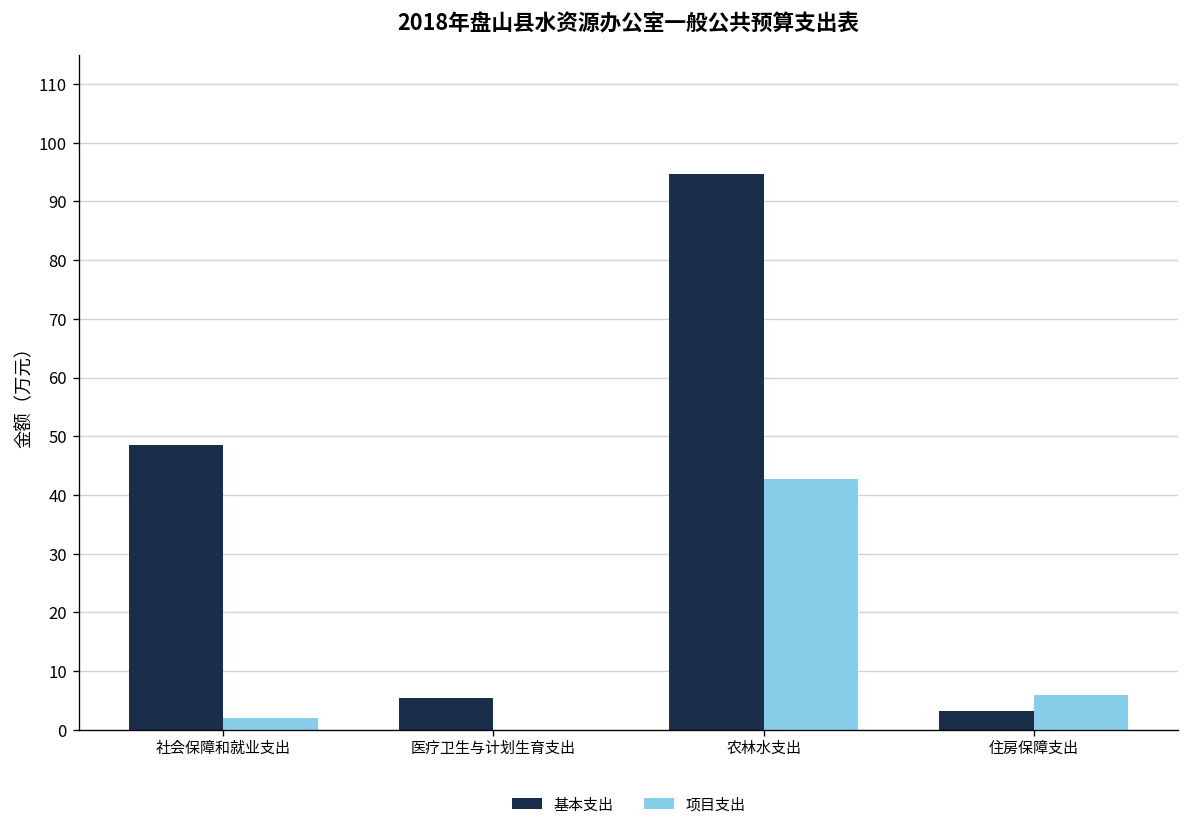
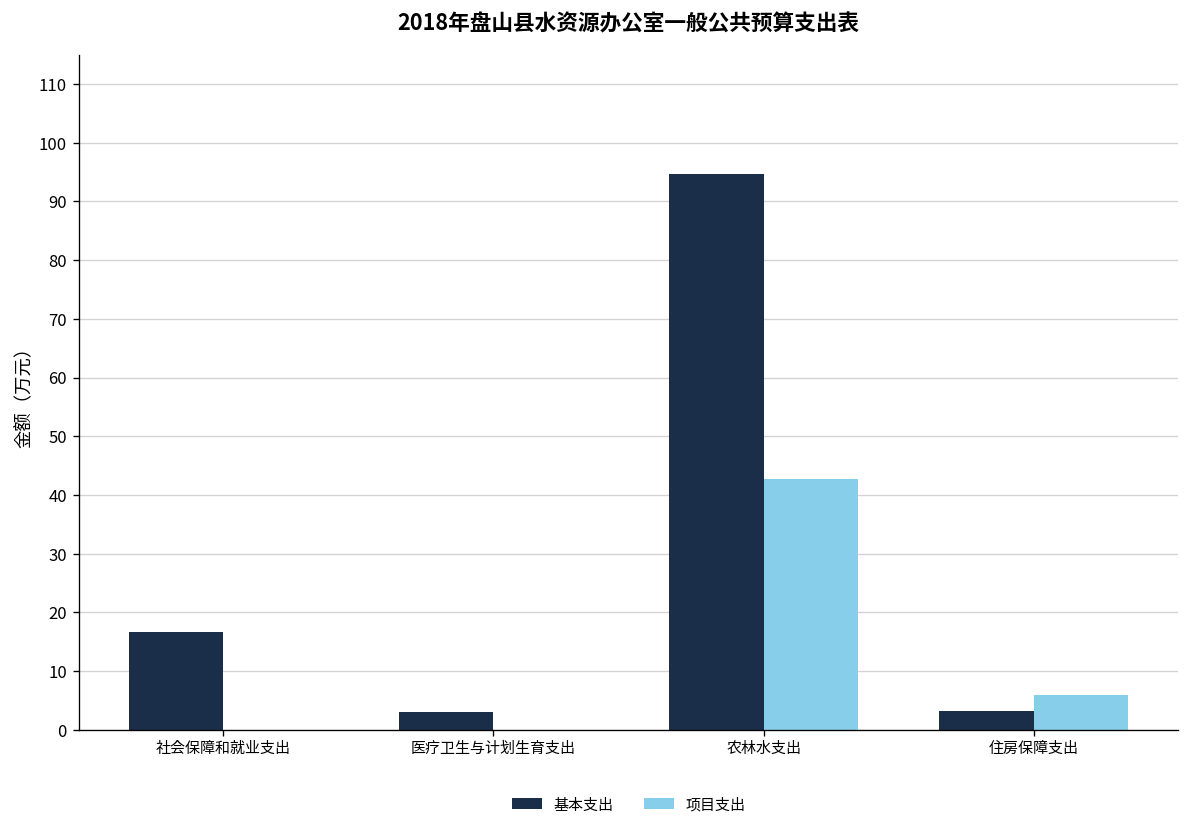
基本支出, 社会保障和就业支出: 49 -> 17
项目支出, 社会保障和就业支出: 2 -> 0
基本支出, 医疗卫生与计划生育支出: 5 -> 3
